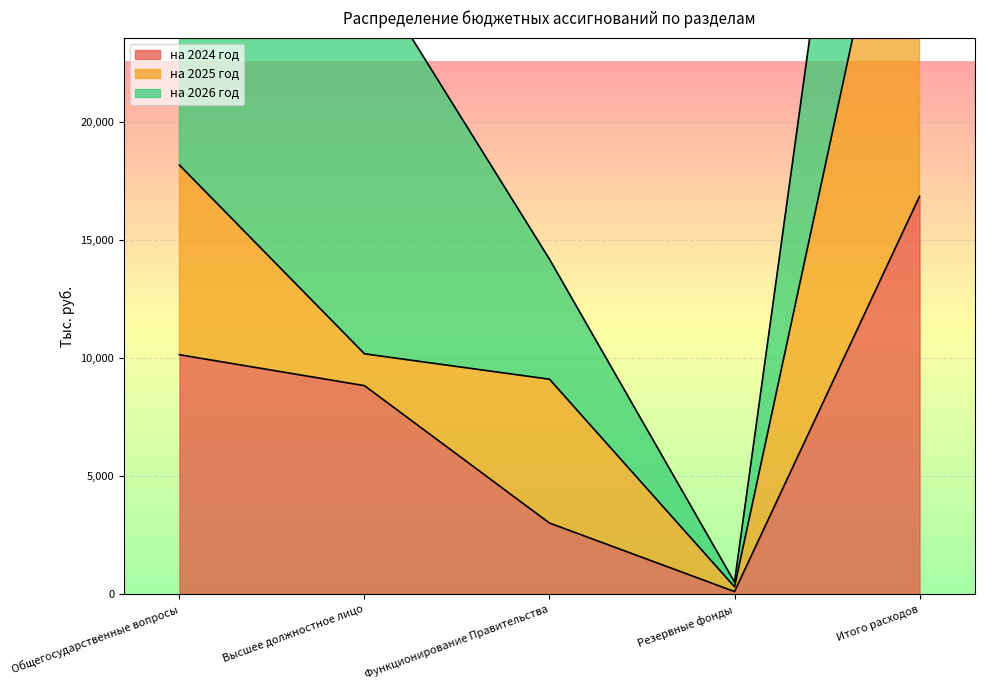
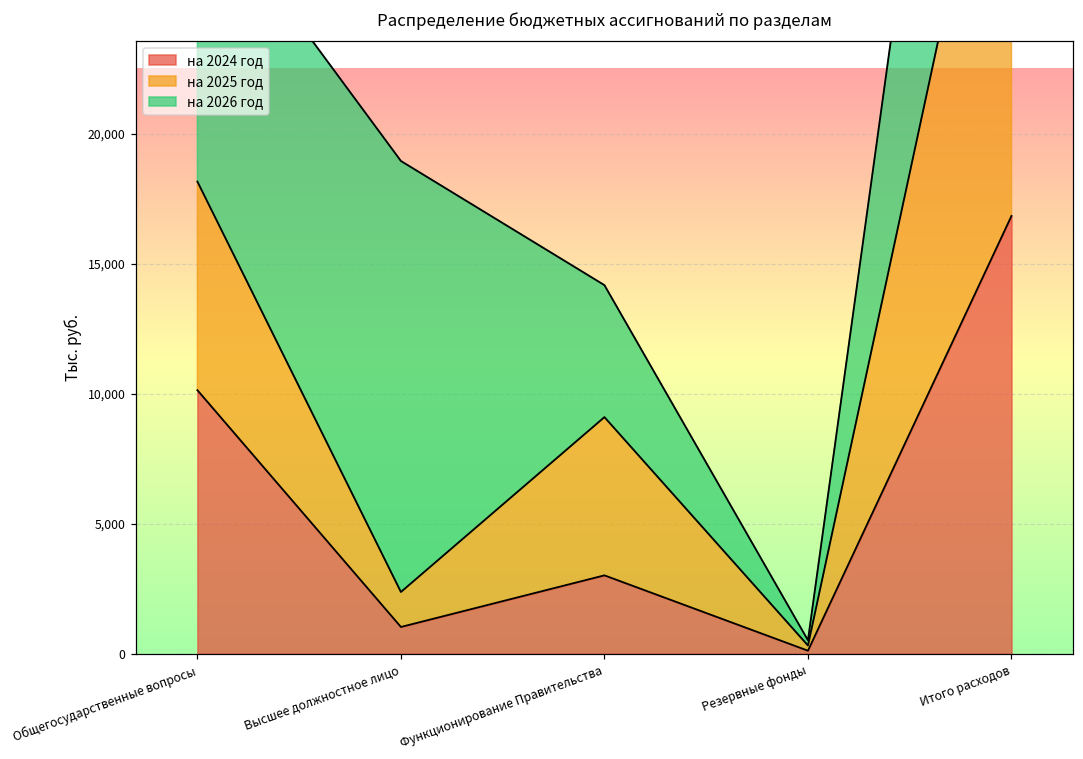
на 2024 год, Высшее должностное лицо: 8,800 -> 1,000
